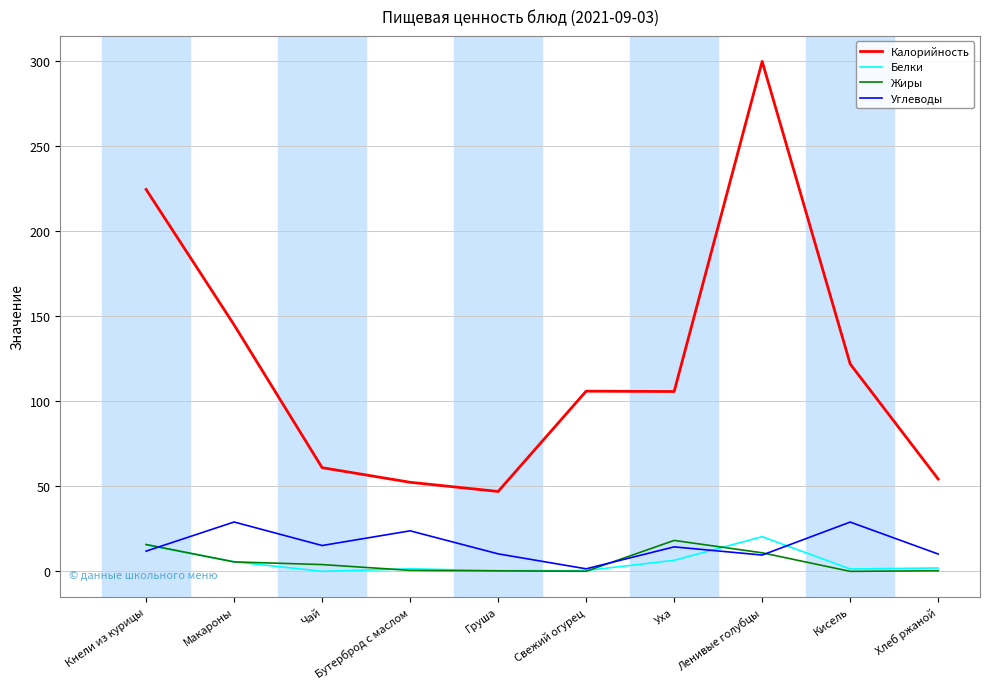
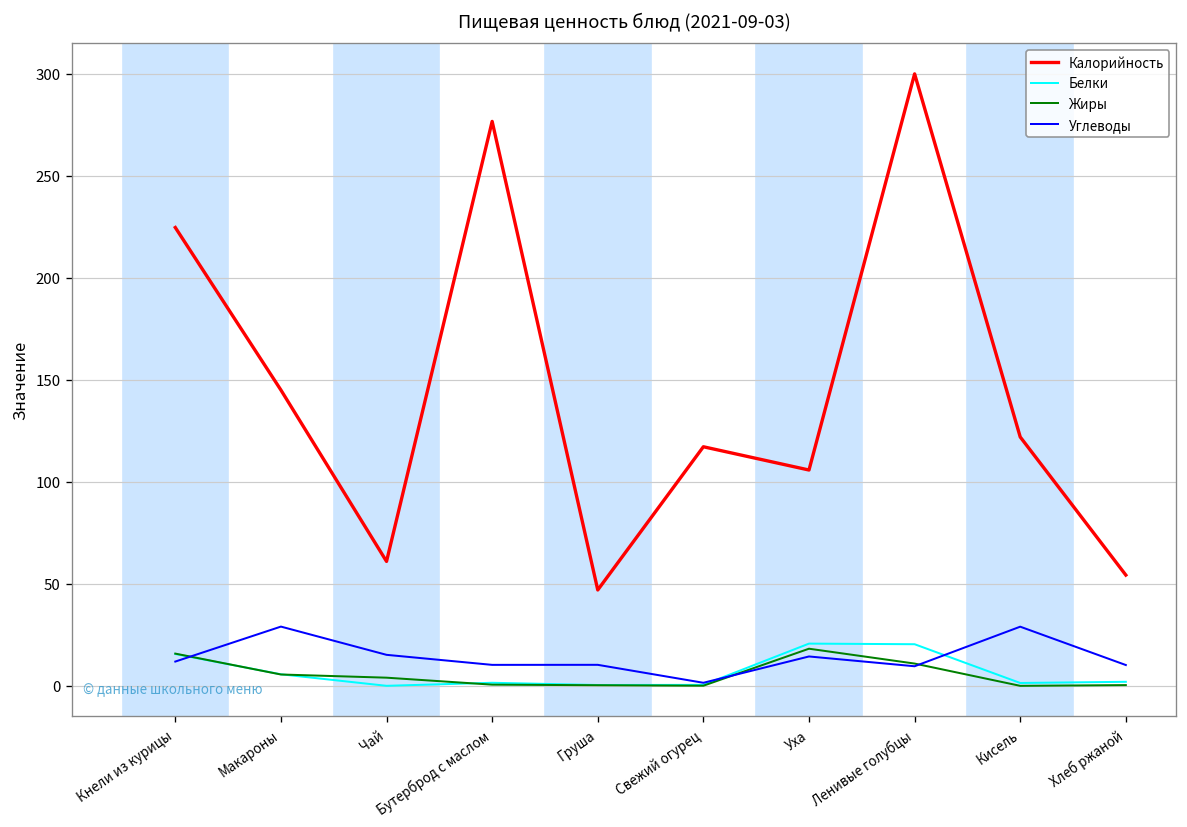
Калорийность, Бутерброд с маслом: 52 -> 277
Углеводы, Бутерброд с маслом: 24 -> 10
Калорийность, Свежий огурец: 106 -> 117
Белки, Уха: 7 -> 21
